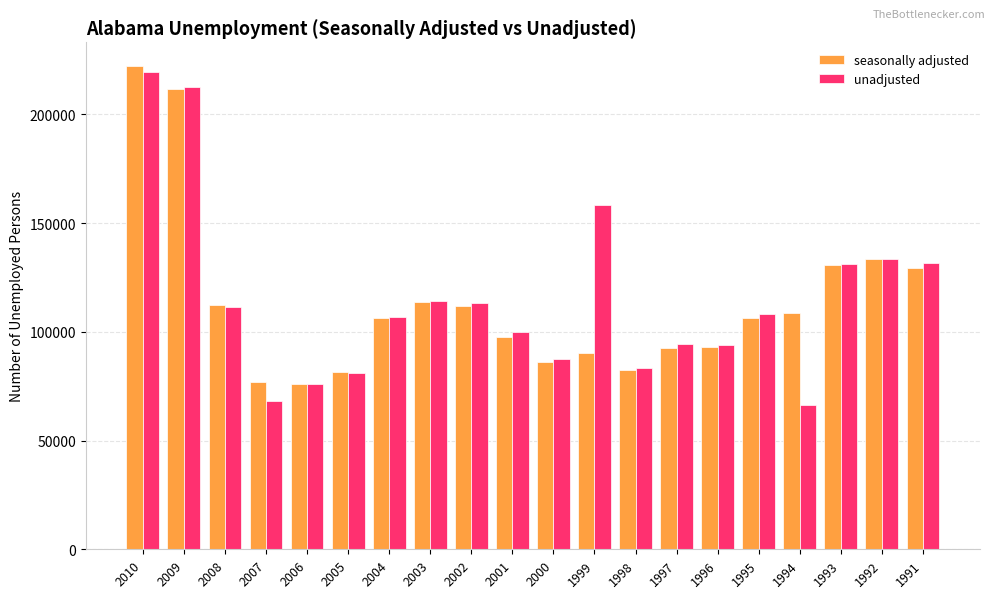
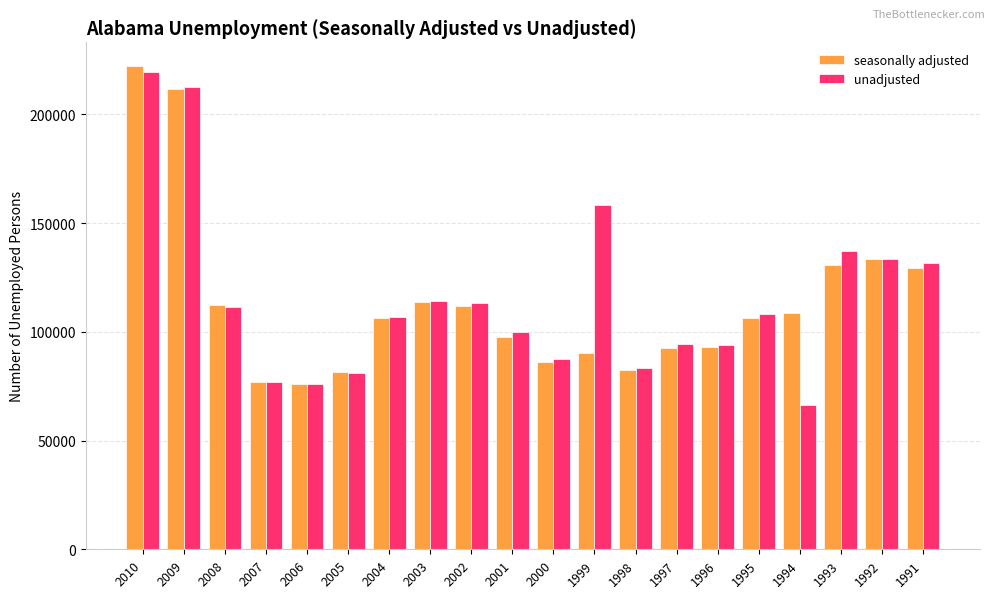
unadjusted, 2007: 68000 -> 77000
unadjusted, 1993: 131000 -> 137000
